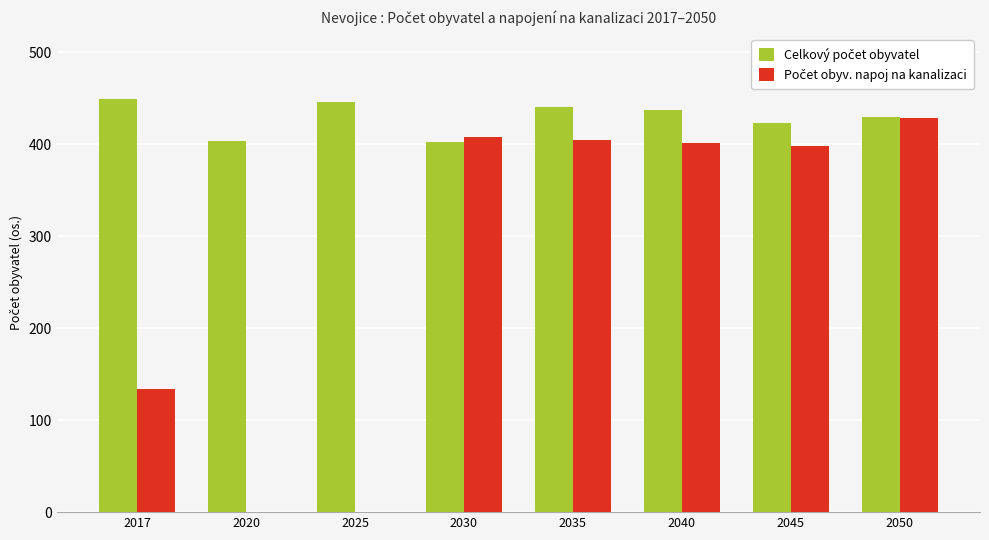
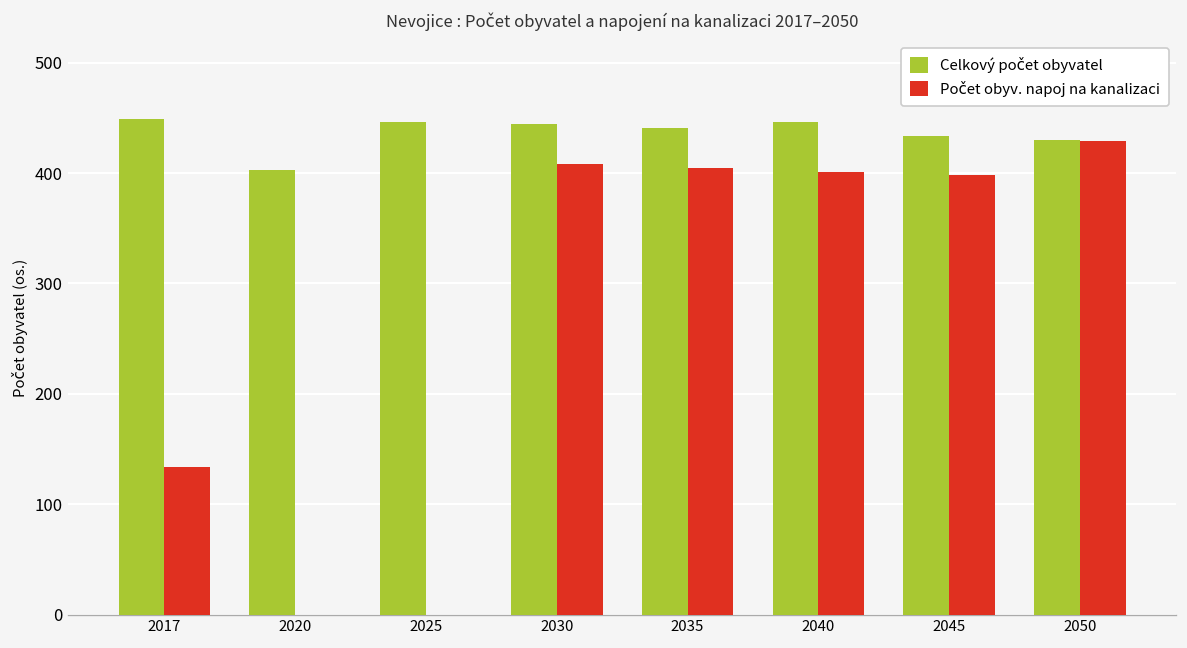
Celkový počet obyvatel, 2030: 400 -> 440
Celkový počet obyvatel, 2040: 440 -> 450
Celkový počet obyvatel, 2045: 420 -> 430
